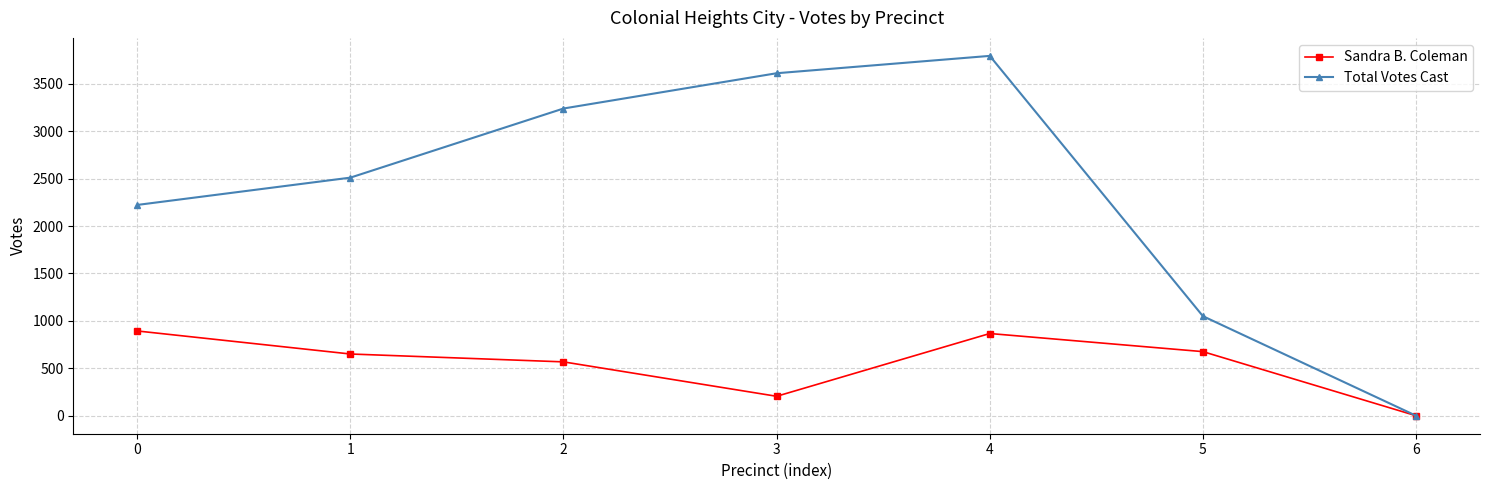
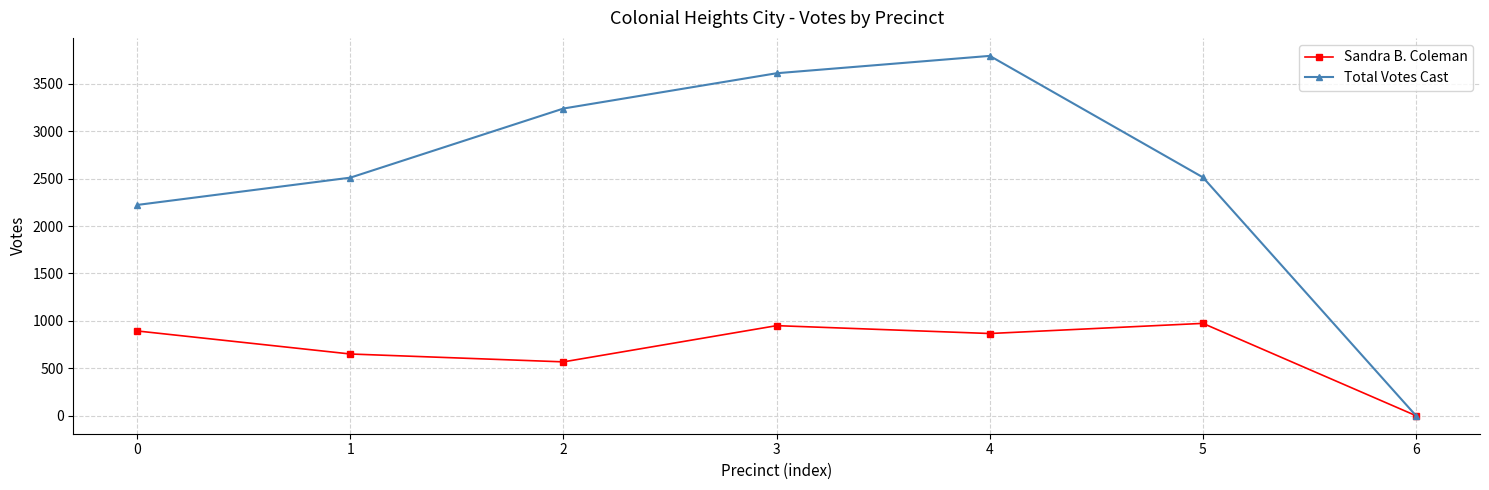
Sandra B. Coleman, 3: 200 -> 1000
Sandra B. Coleman, 5: 700 -> 1000
Total Votes Cast, 5: 1100 -> 2500
